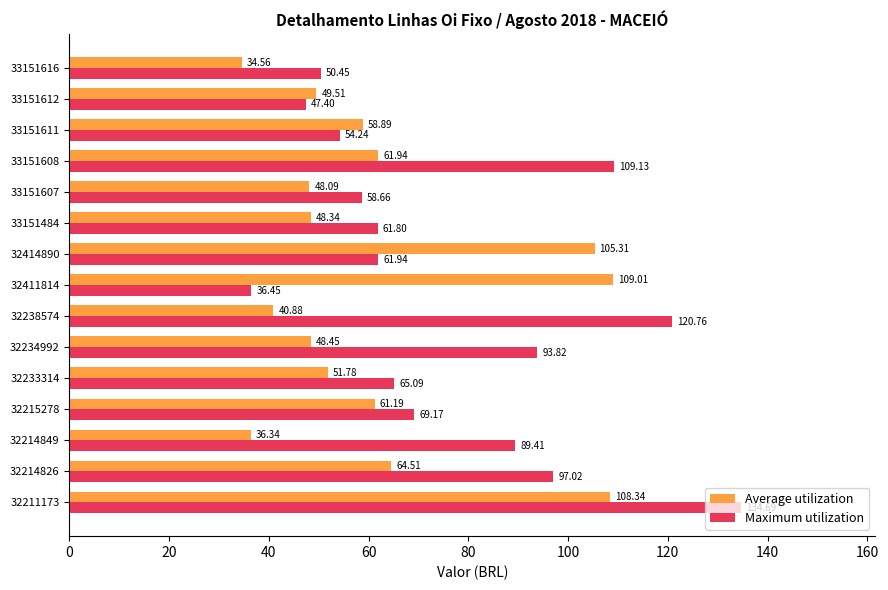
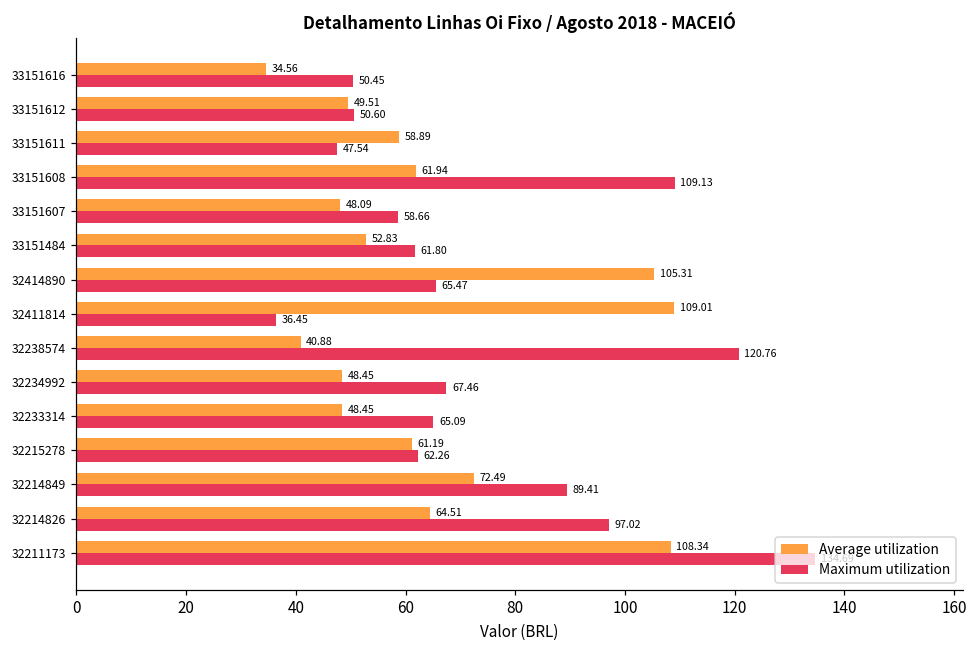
Maximum utilization, 33151612: 47.40 -> 50.60
Maximum utilization, 33151611: 54.24 -> 47.54
Average utilization, 33151484: 48.34 -> 52.83
Maximum utilization, 32414890: 61.94 -> 65.47
Maximum utilization, 32234992: 93.82 -> 67.46
Average utilization, 32233314: 51.78 -> 48.45
Maximum utilization, 32215278: 69.17 -> 62.26
Average utilization, 32214849: 36.34 -> 72.49
